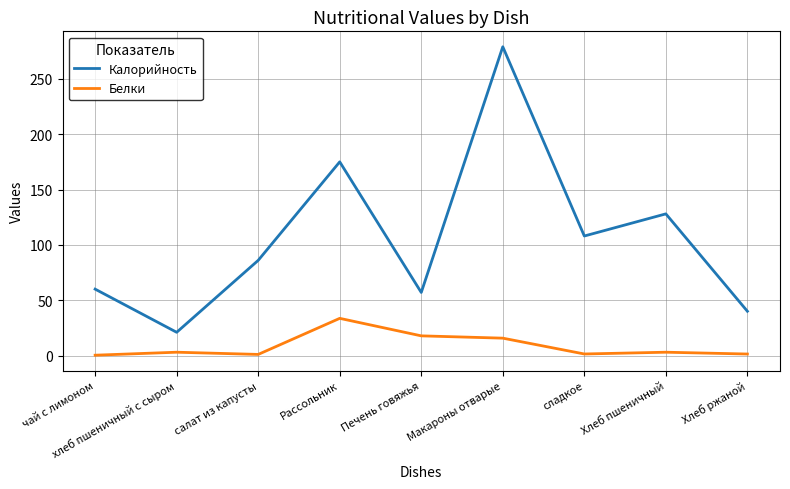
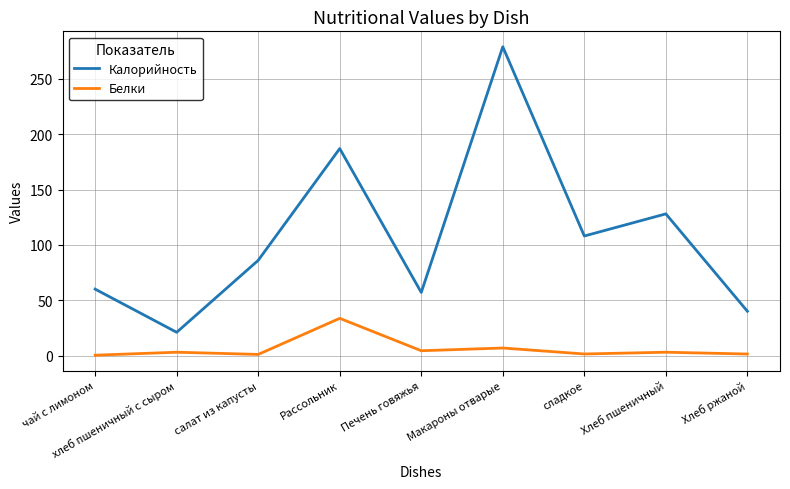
Калорийность, Рассольник: 175 -> 187
Белки, Печень говяжья: 18 -> 4
Белки, Макароны отварые: 16 -> 7
